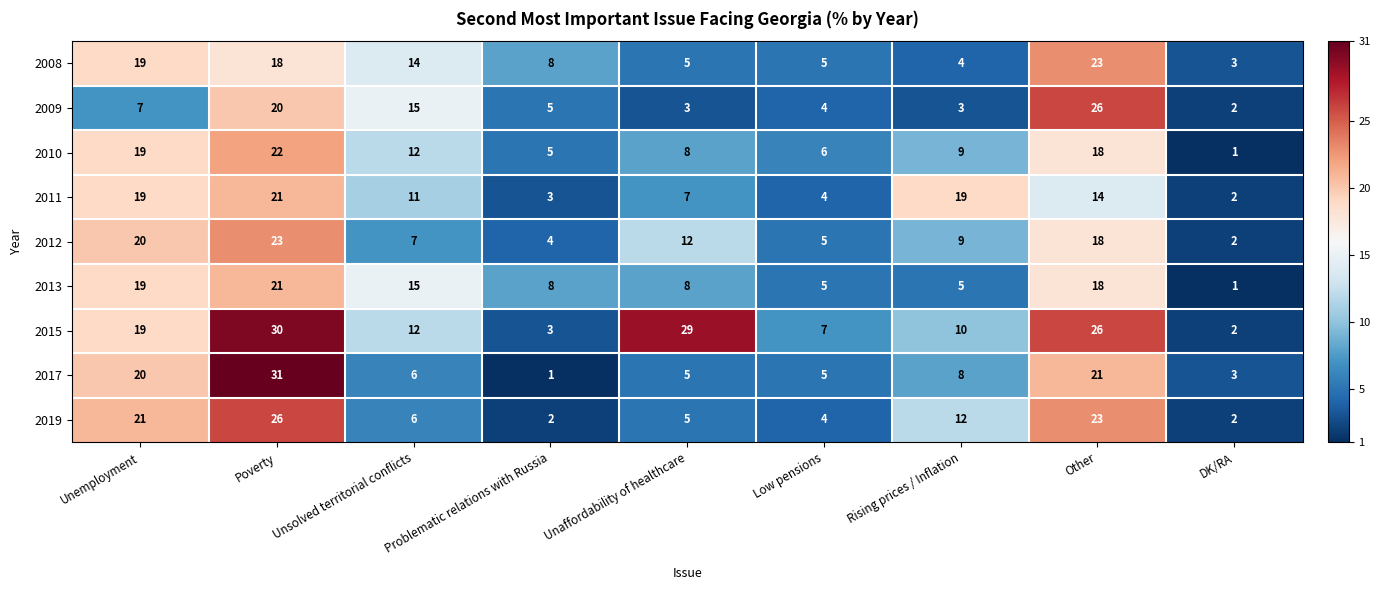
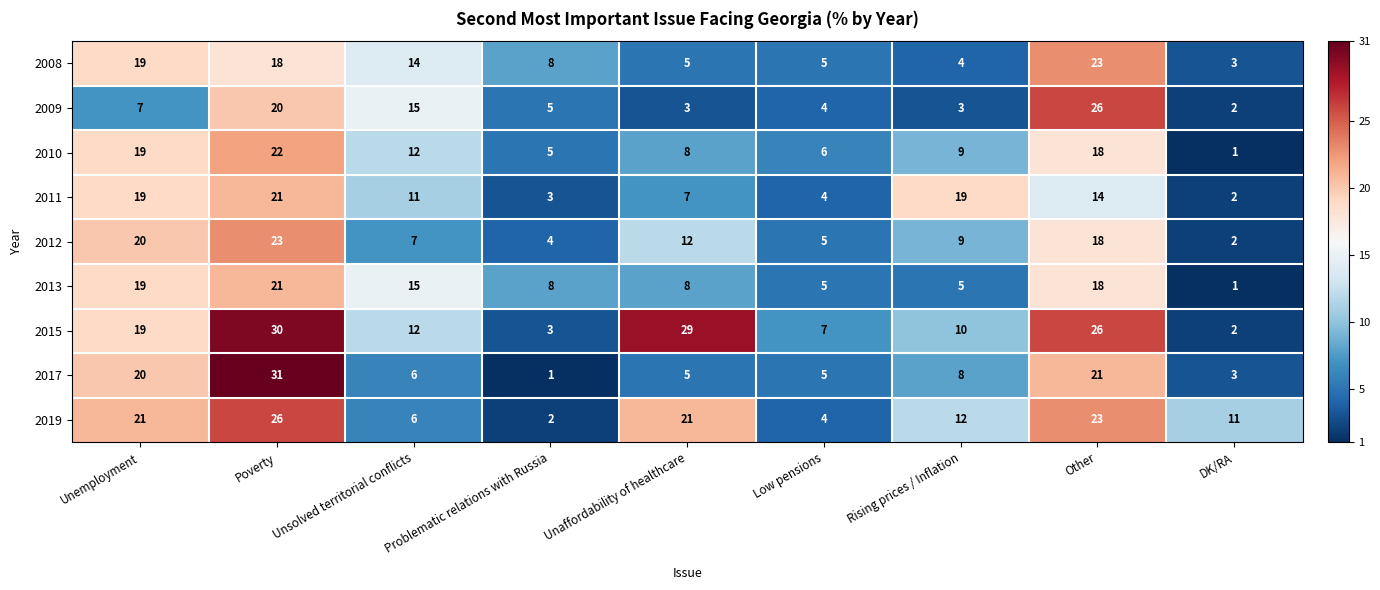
2019, Unaffordability of healthcare: 5 -> 21
2019, DK/RA: 2 -> 11
